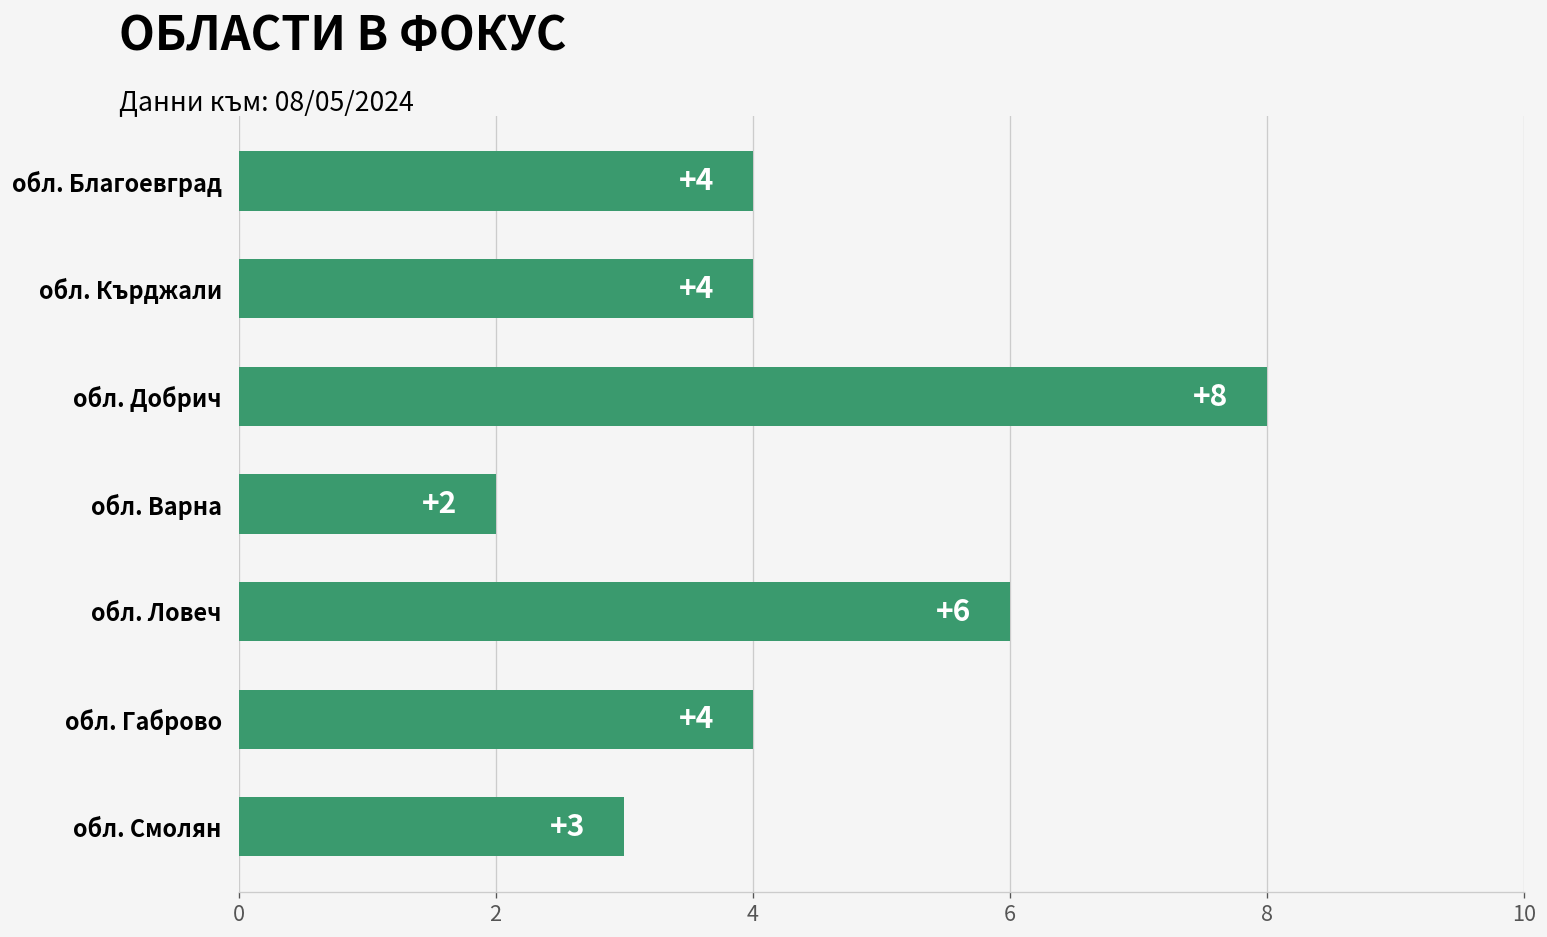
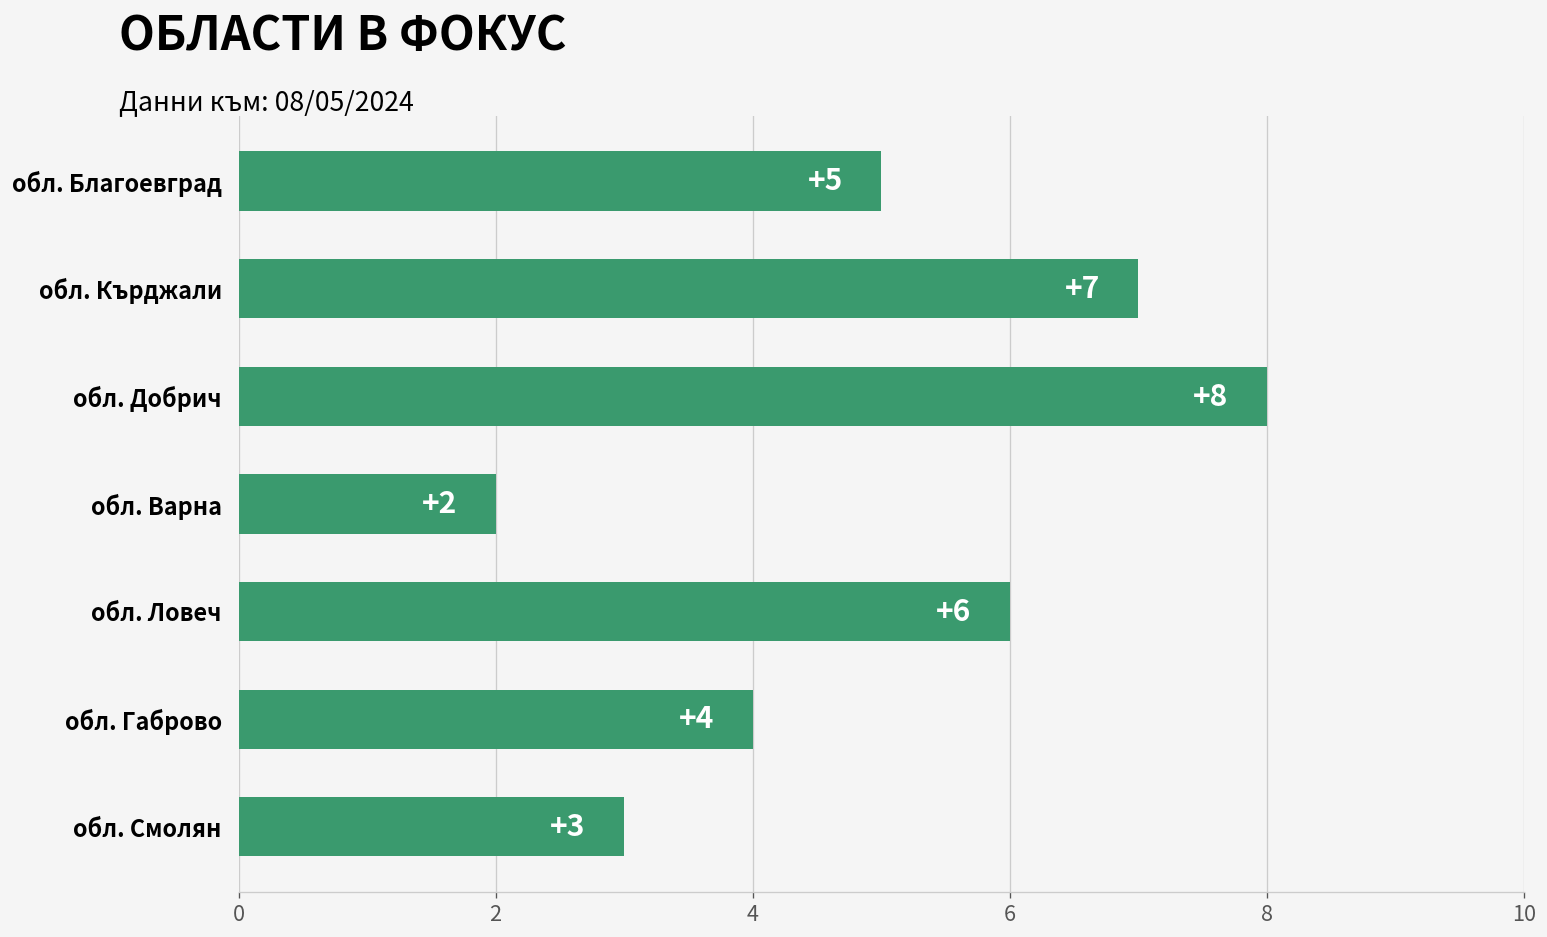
обл. Благоевград: +4 -> +5
обл. Кърджали: +4 -> +7
